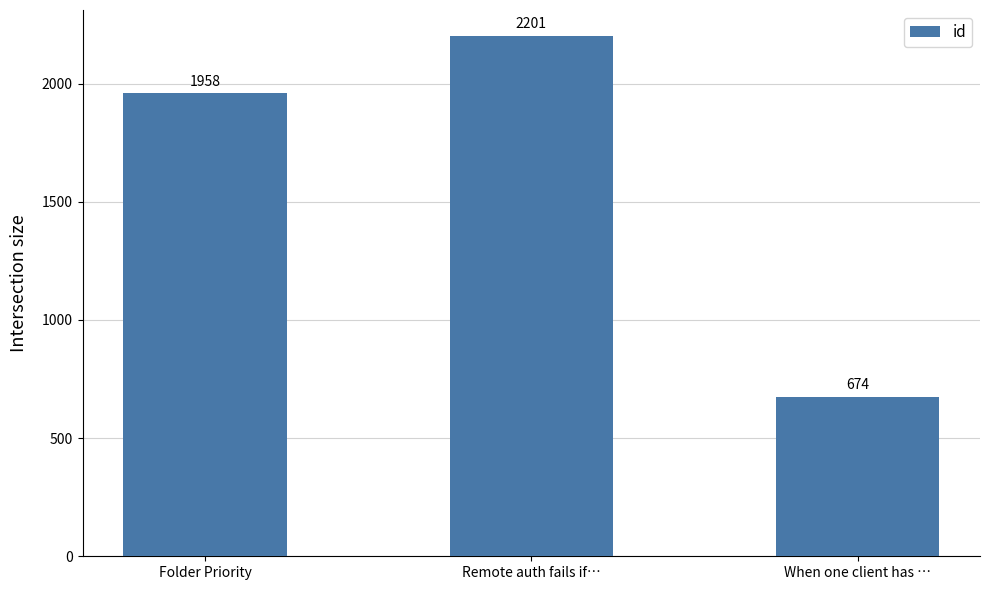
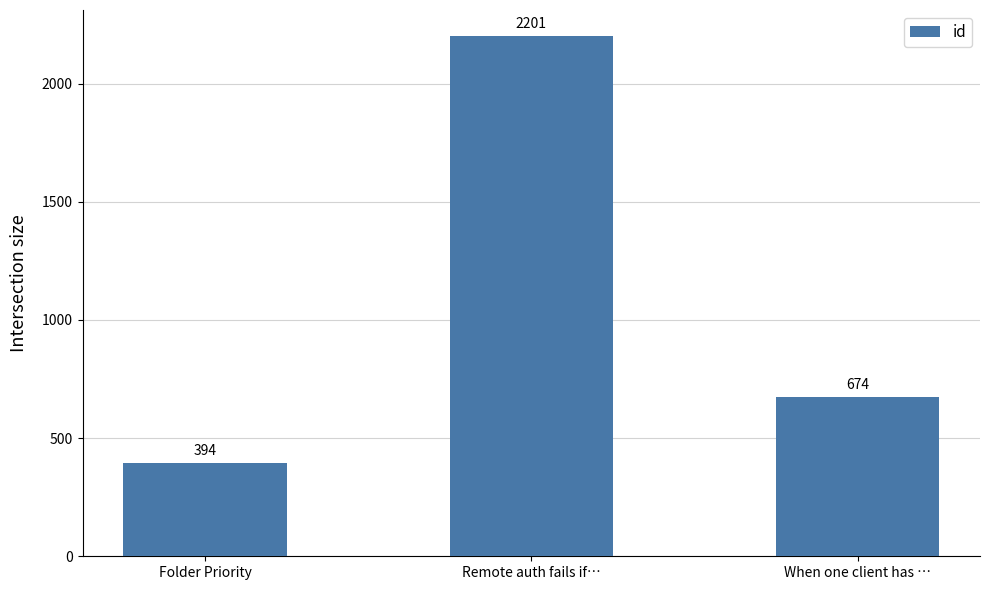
Folder Priority: 1958 -> 394
